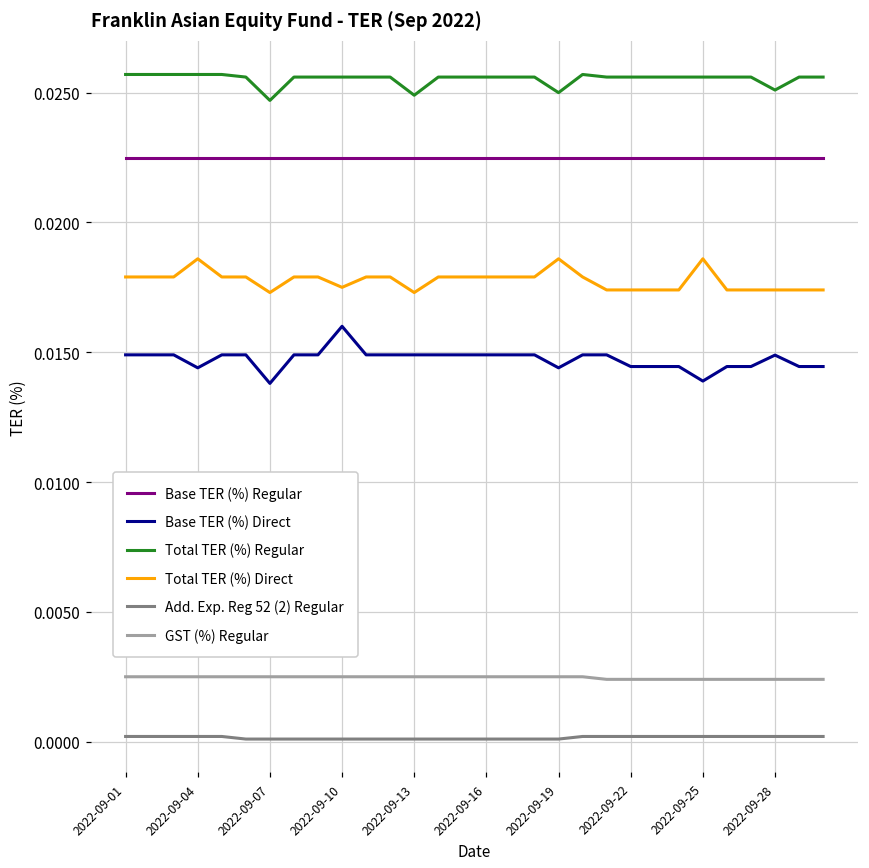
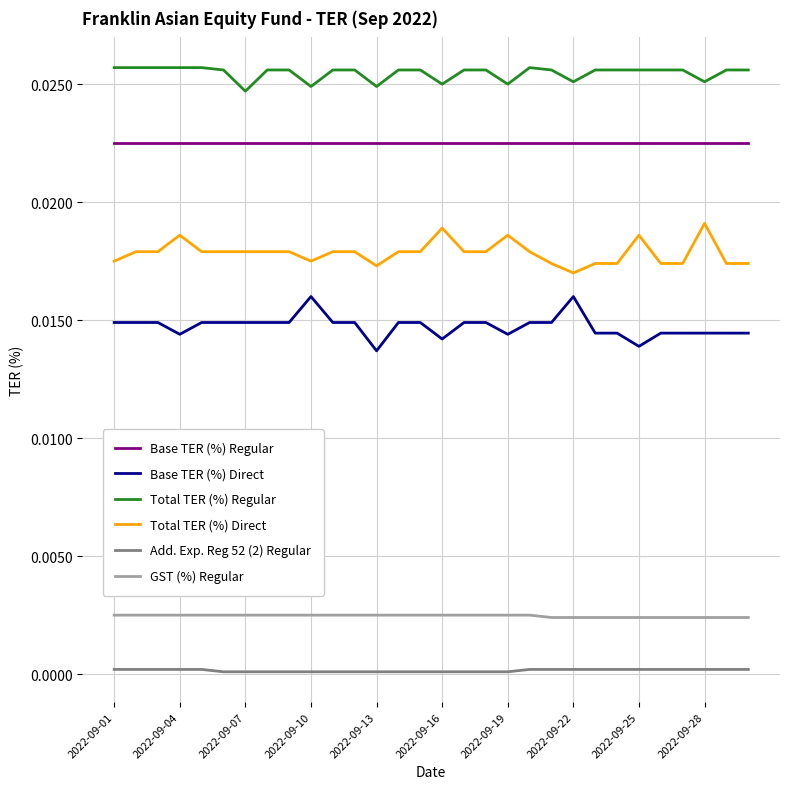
Total TER (%) Direct, 2022-09-01: 0.0179 -> 0.0175
Base TER (%) Direct, 2022-09-07: 0.0138 -> 0.0149
Total TER (%) Direct, 2022-09-07: 0.0173 -> 0.0179
Total TER (%) Regular, 2022-09-10: 0.0256 -> 0.0249
Base TER (%) Direct, 2022-09-13: 0.0149 -> 0.0137
Base TER (%) Direct, 2022-09-16: 0.0149 -> 0.0142
Total TER (%) Regular, 2022-09-16: 0.0256 -> 0.0250
Total TER (%) Direct, 2022-09-16: 0.0179 -> 0.0189
Base TER (%) Direct, 2022-09-22: 0.0145 -> 0.0160
Total TER (%) Regular, 2022-09-22: 0.0256 -> 0.0251
Total TER (%) Direct, 2022-09-22: 0.0174 -> 0.0170
Base TER (%) Direct, 2022-09-28: 0.0149 -> 0.0145
Total TER (%) Direct, 2022-09-28: 0.0174 -> 0.0191
